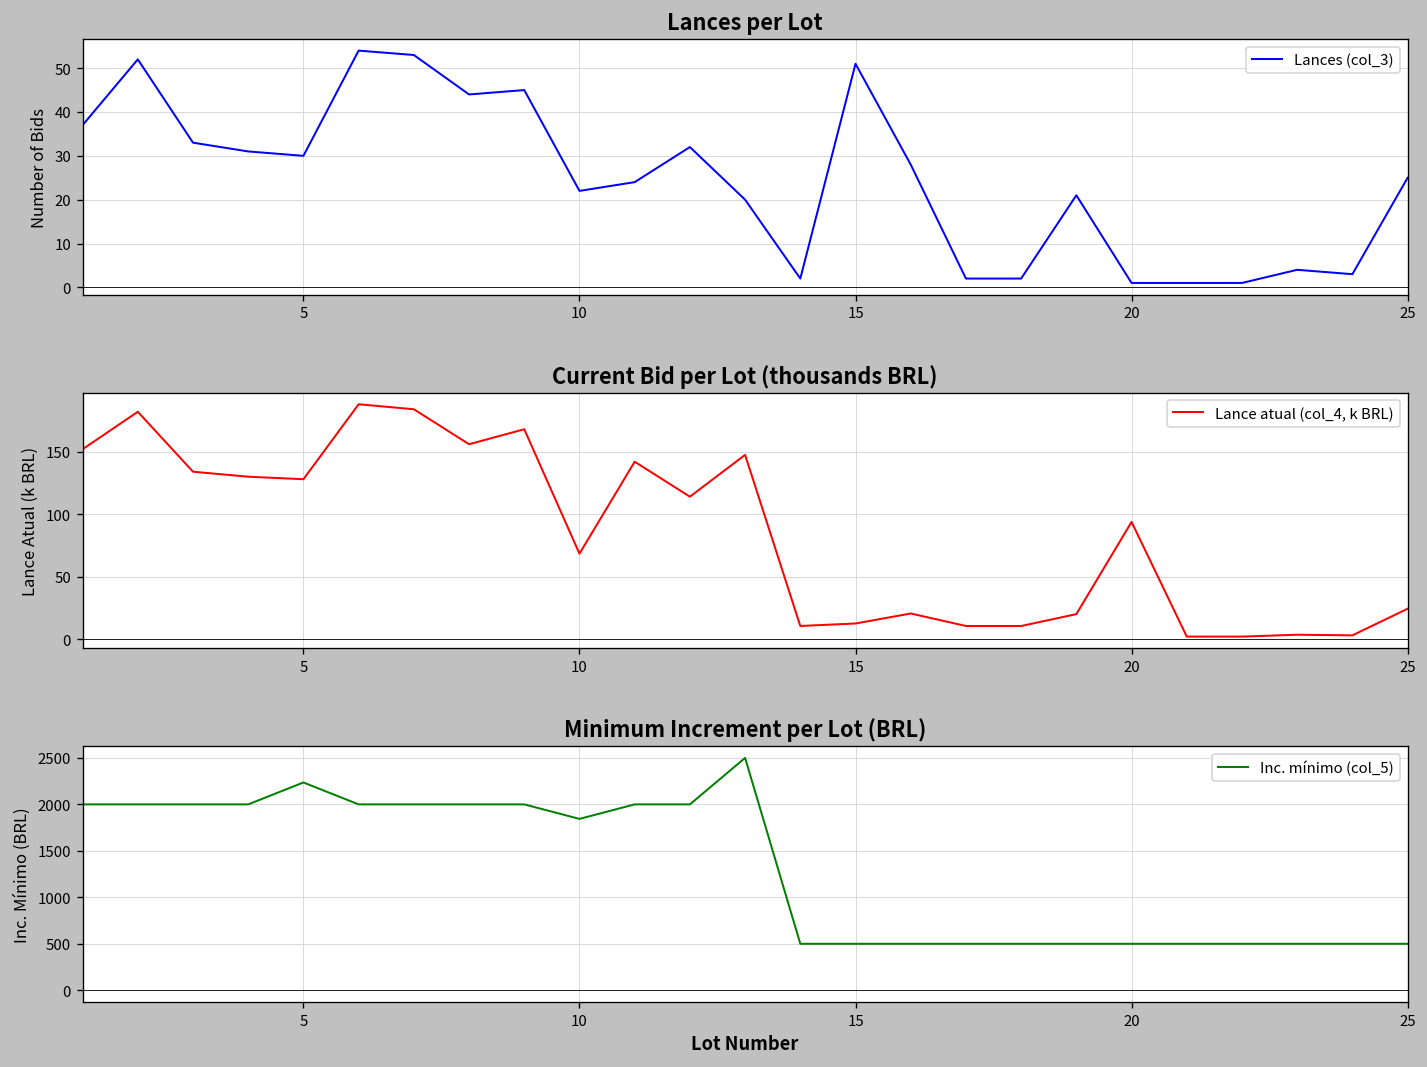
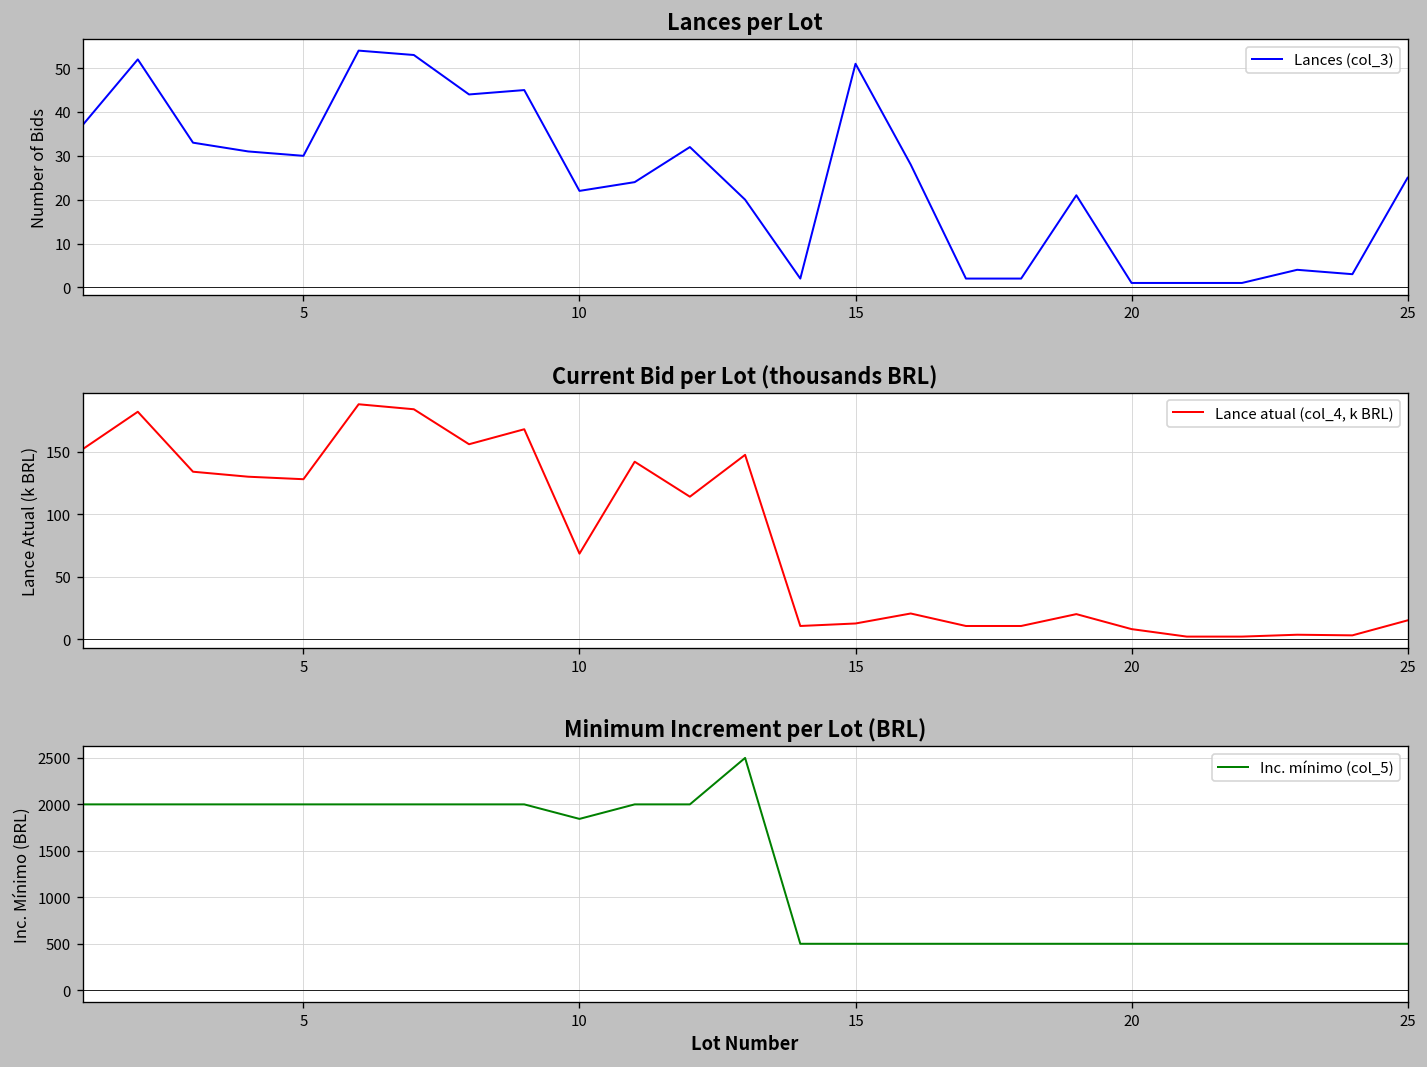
Current Bid per Lot (thousands BRL), 20: 94 -> 8
Current Bid per Lot (thousands BRL), 25: 24 -> 15
Minimum Increment per Lot (BRL), 5: 2200 -> 2000
